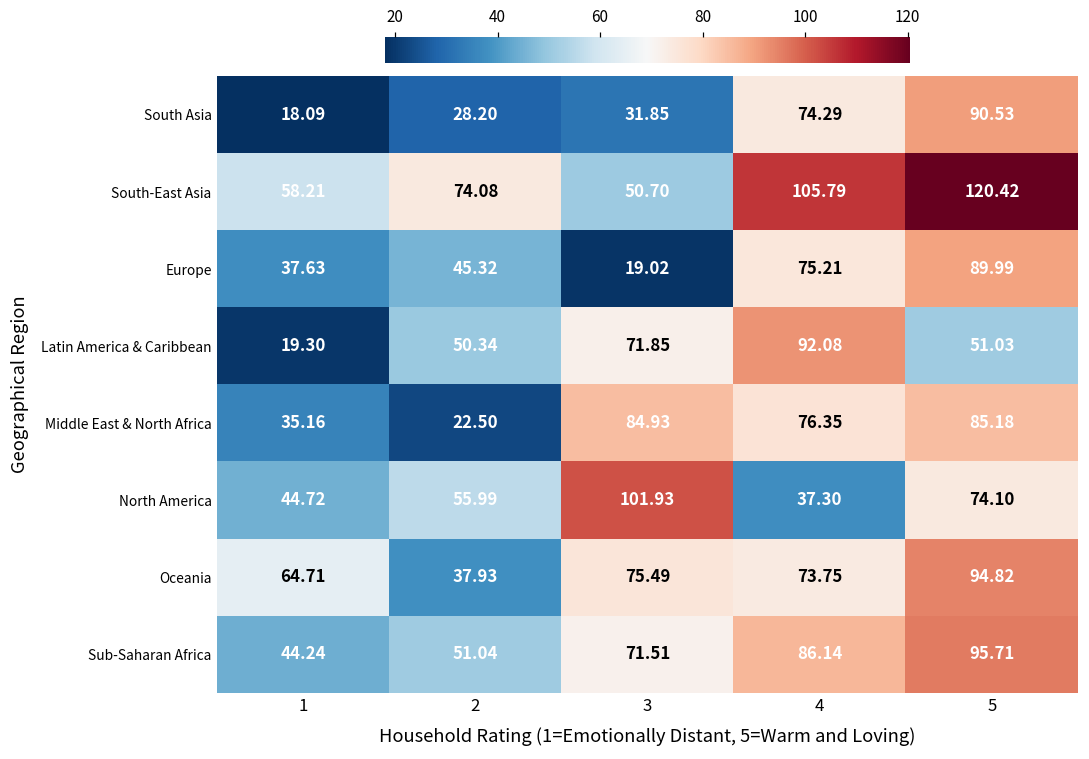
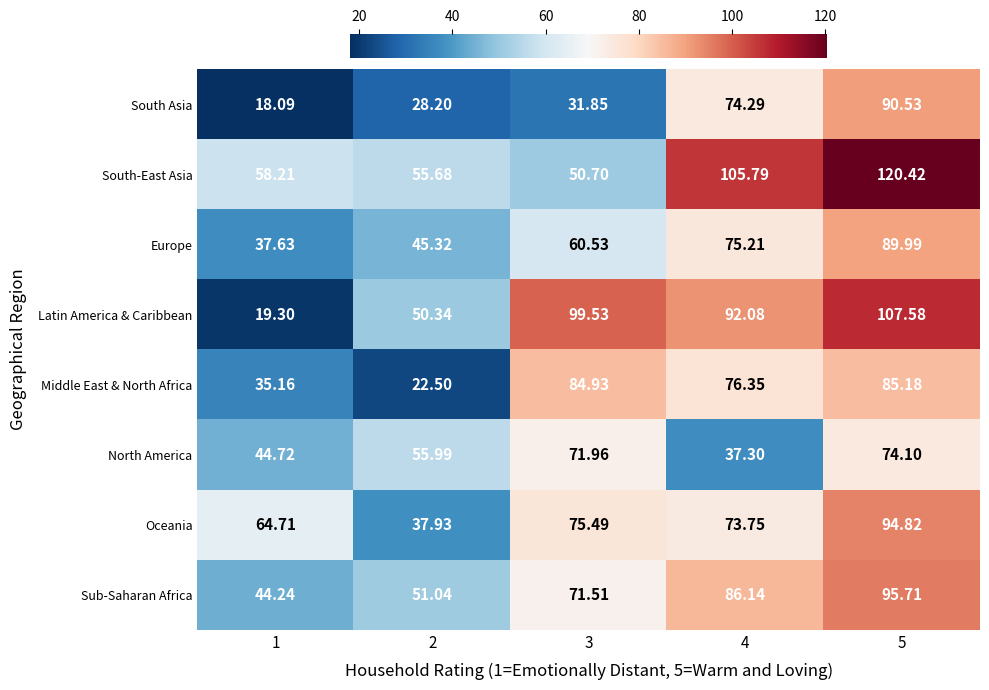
South-East Asia, 2: 74.08 -> 55.68
Europe, 3: 19.02 -> 60.53
Latin America & Caribbean, 3: 71.85 -> 99.53
Latin America & Caribbean, 5: 51.03 -> 107.58
North America, 3: 101.93 -> 71.96
